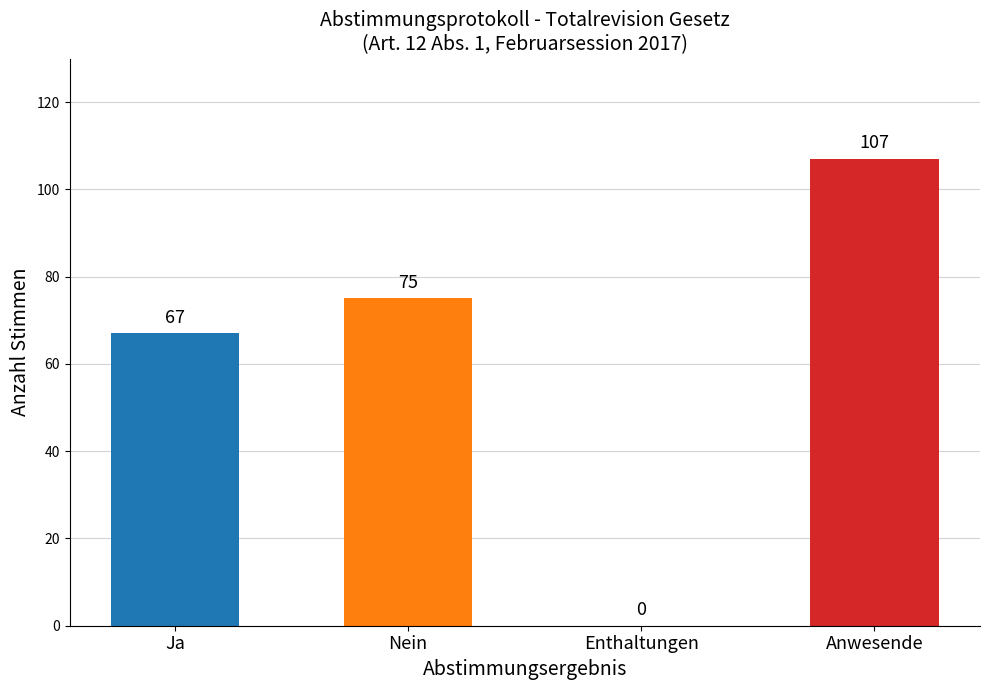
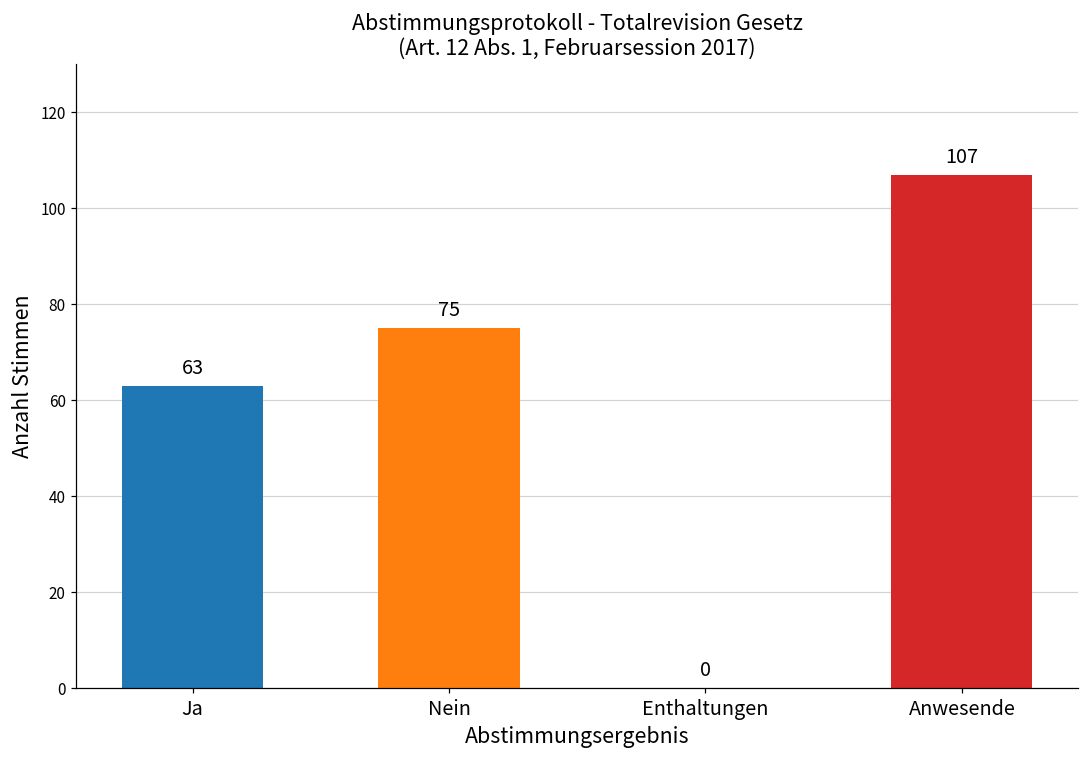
Ja: 67 -> 63
